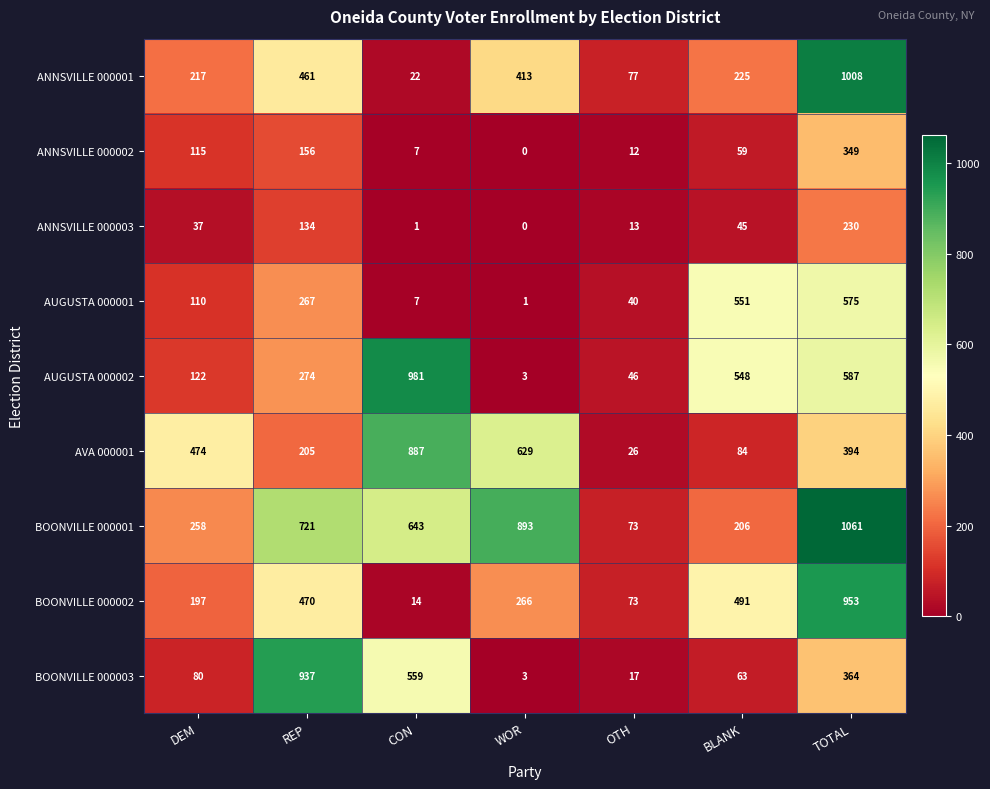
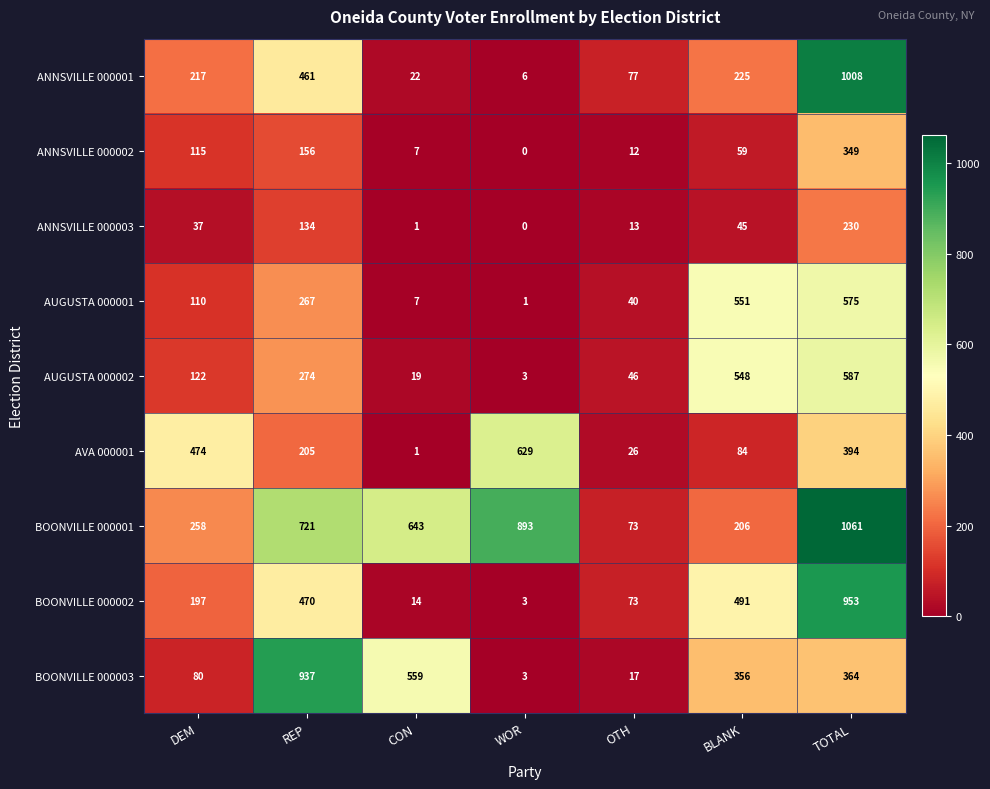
ANNSVILLE 000001, WOR: 413 -> 6
AUGUSTA 000002, CON: 981 -> 19
AVA 000001, CON: 887 -> 1
BOONVILLE 000002, WOR: 266 -> 3
BOONVILLE 000003, BLANK: 63 -> 356
